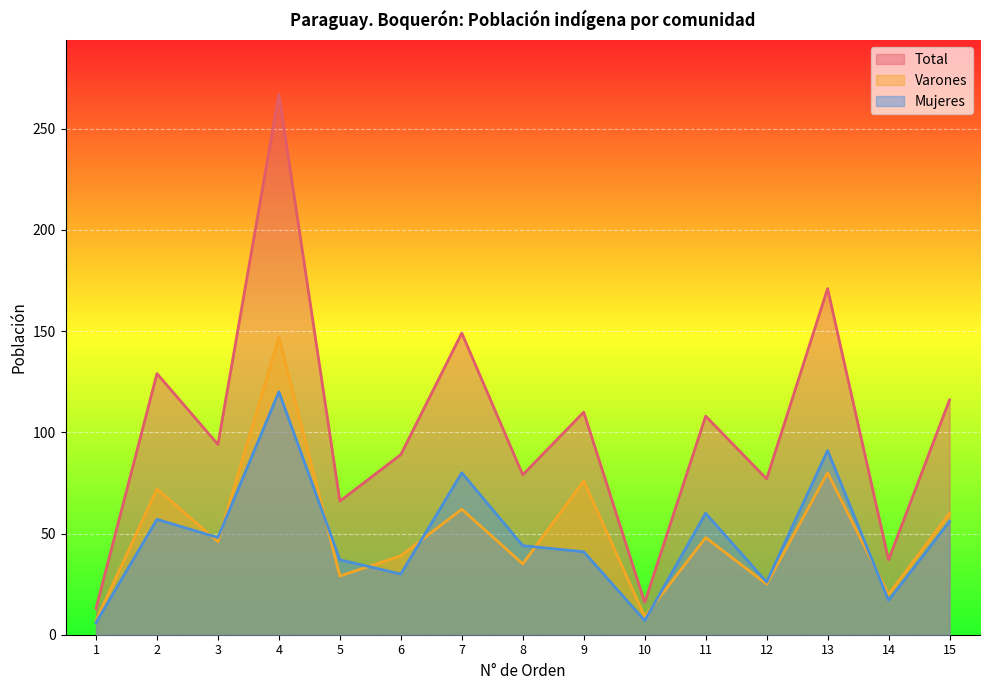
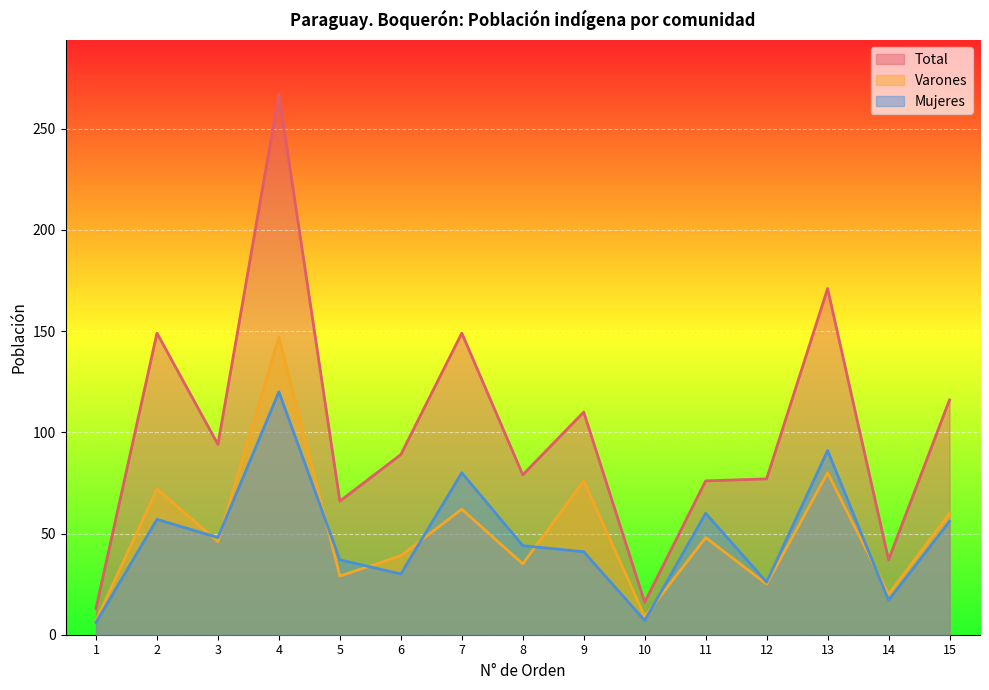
Total, 2: 129 -> 149
Total, 11: 108 -> 76
